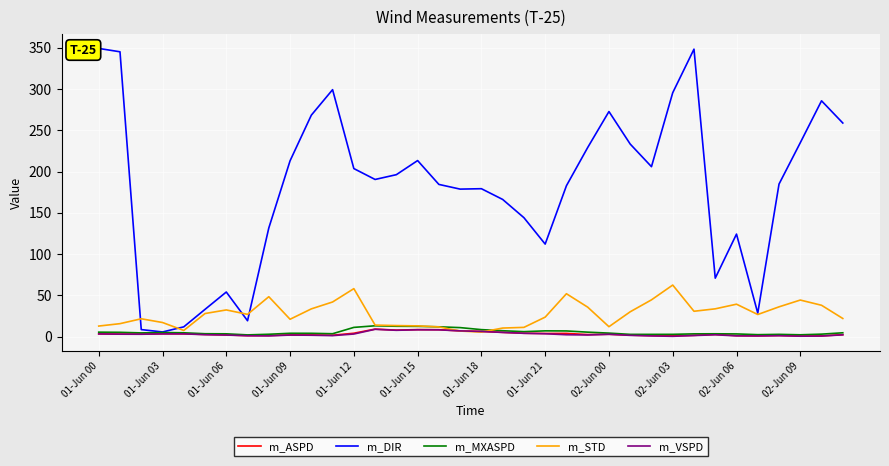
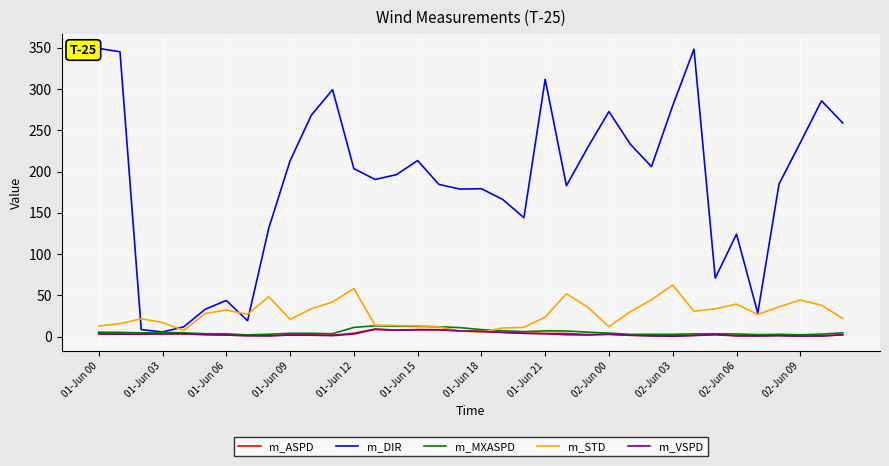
m_DIR, 01-Jun 06: 50 -> 40
m_DIR, 01-Jun 21: 110 -> 310
m_DIR, 02-Jun 03: 300 -> 280
